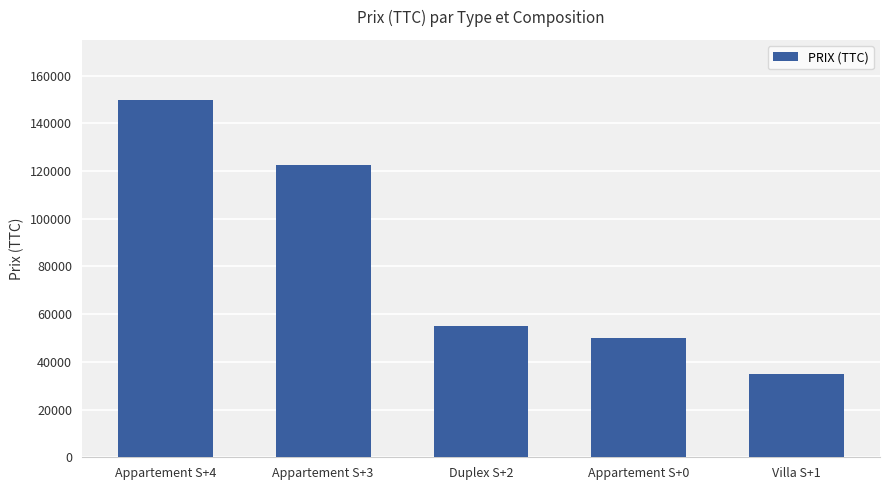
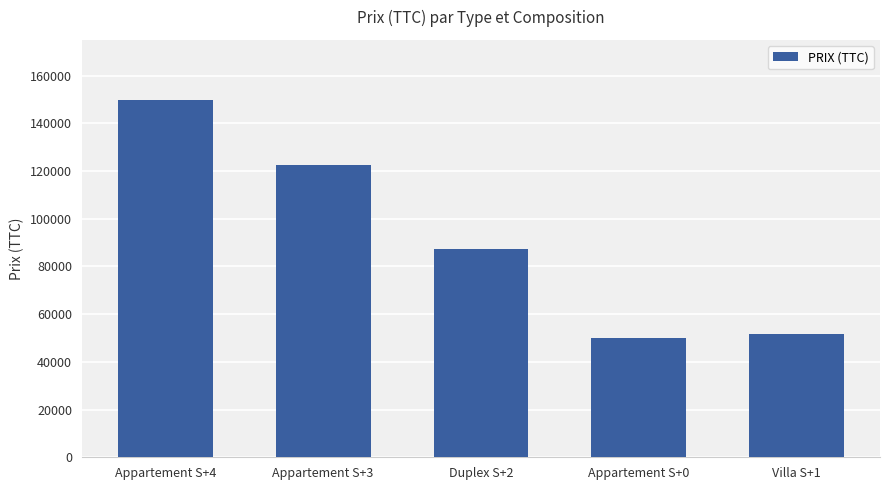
Duplex S+2: 55000 -> 87000
Villa S+1: 35000 -> 52000
